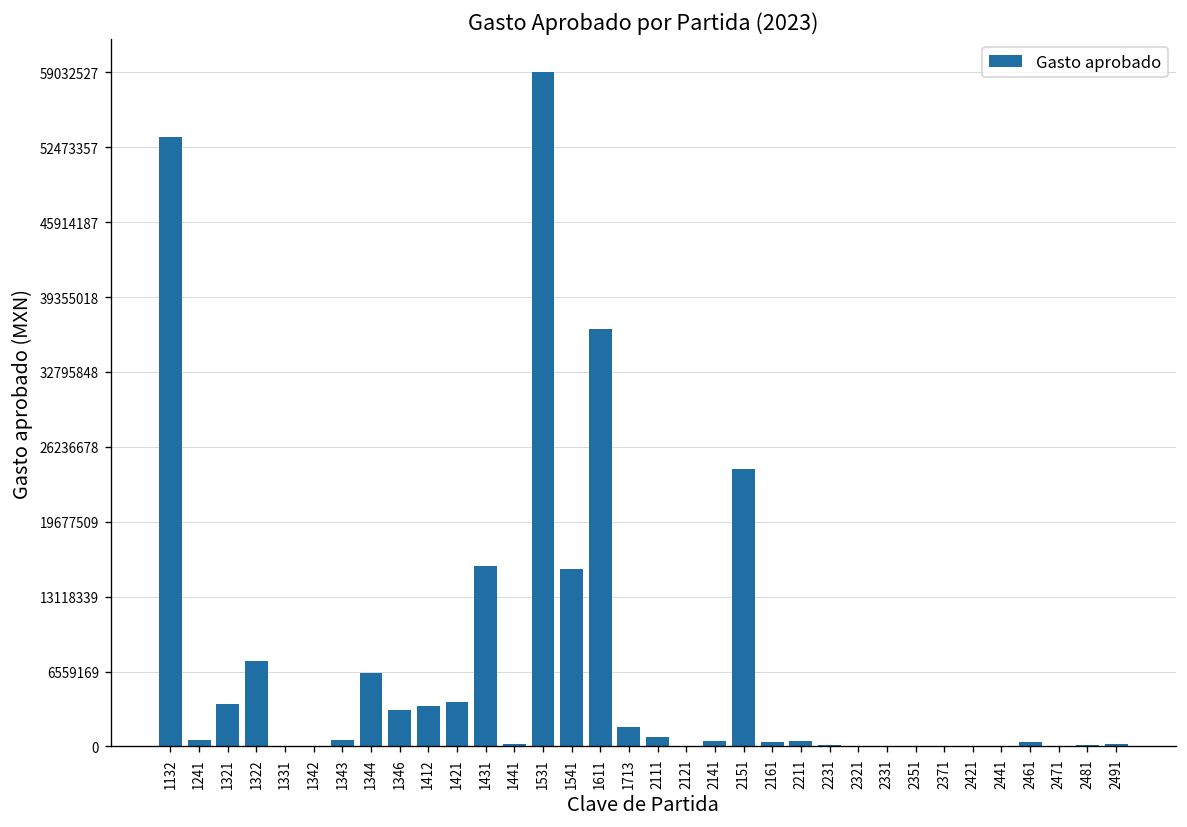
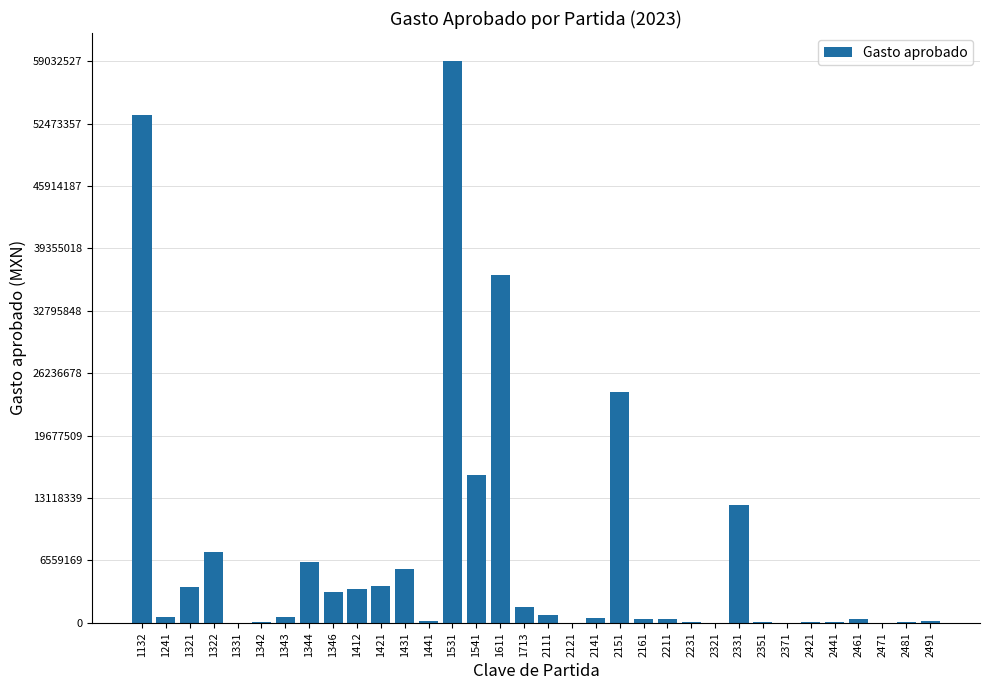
1431: 16000000 -> 6000000
2331: 0 -> 12000000
